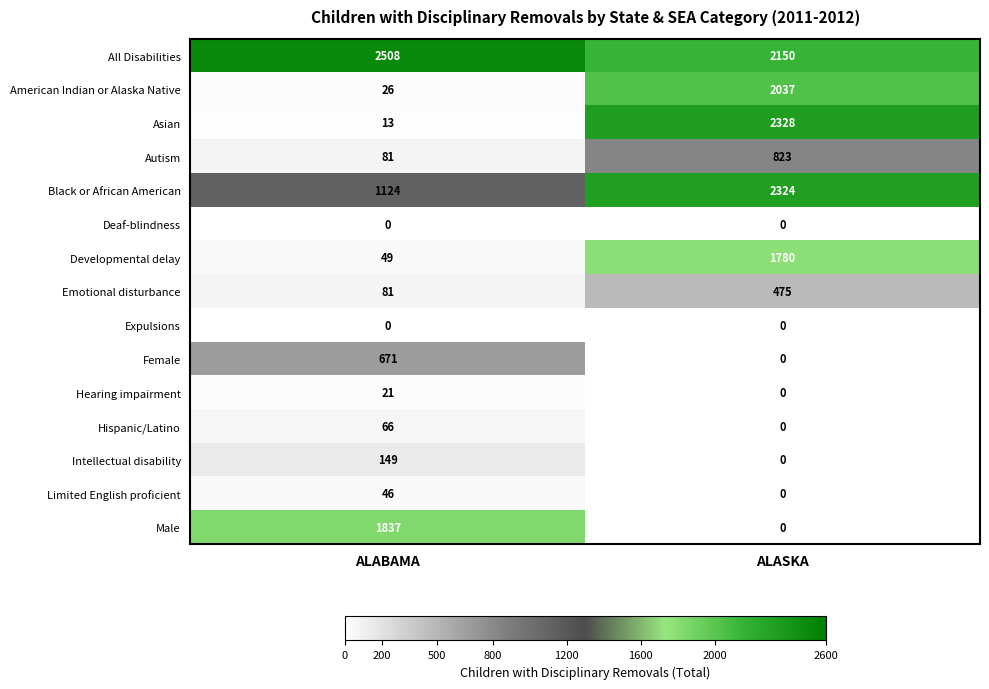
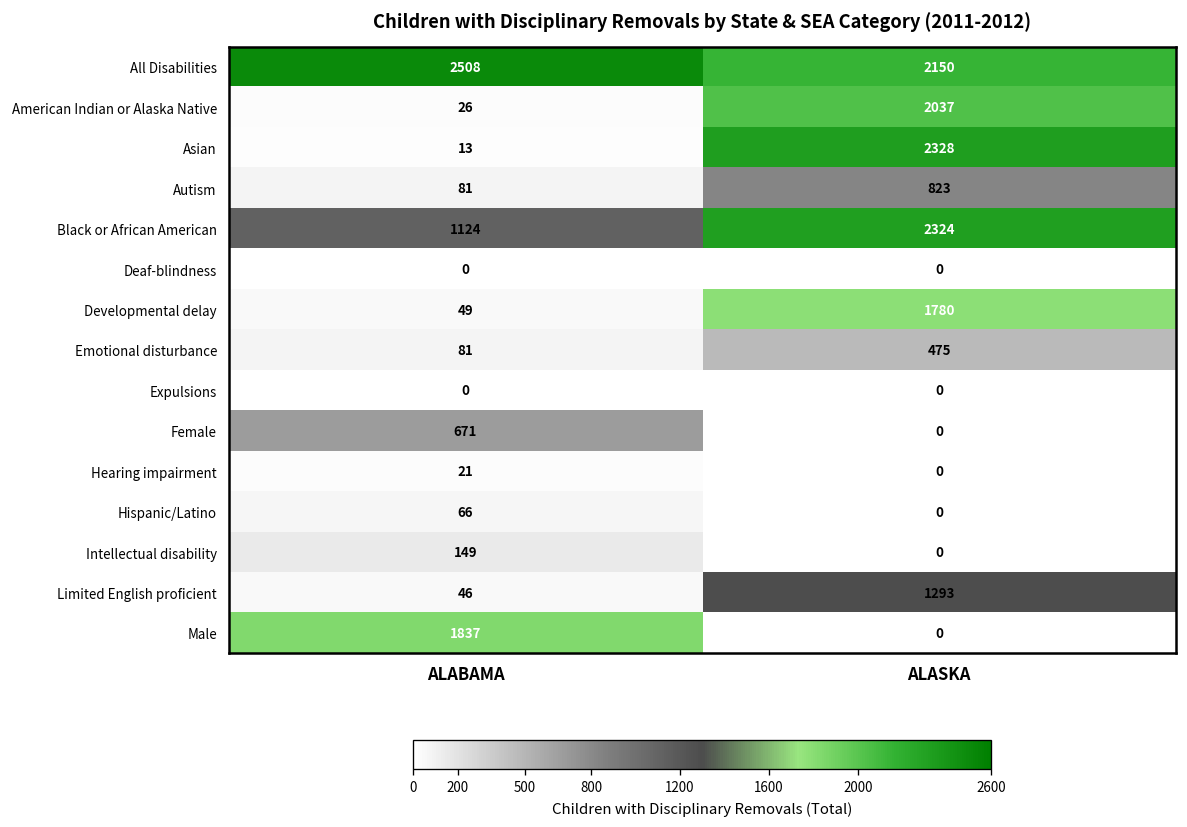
Limited English proficient, ALASKA: 0 -> 1293
